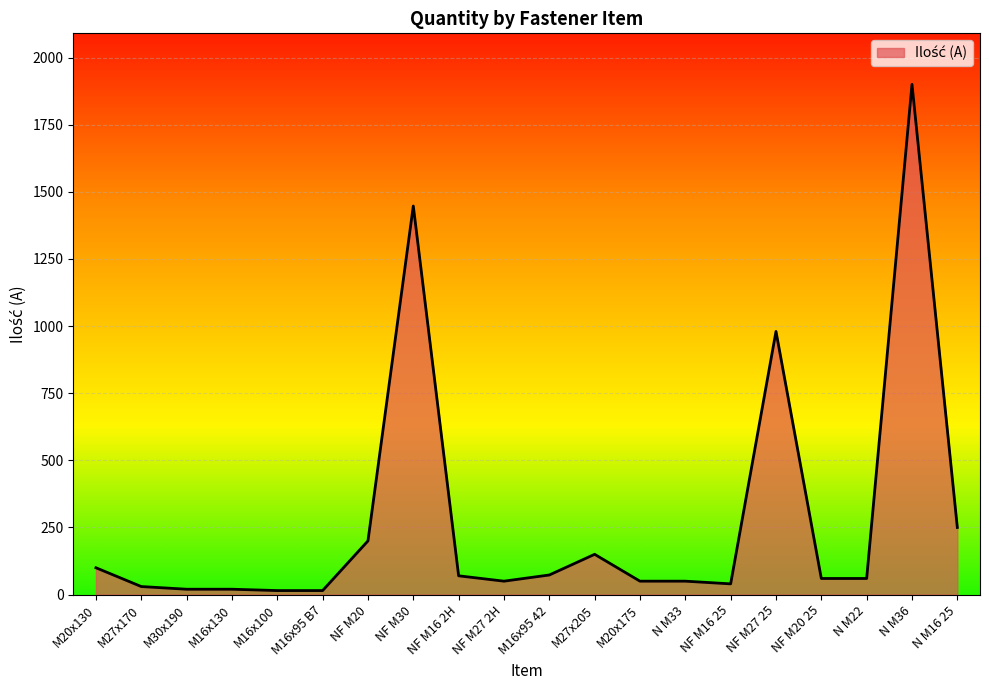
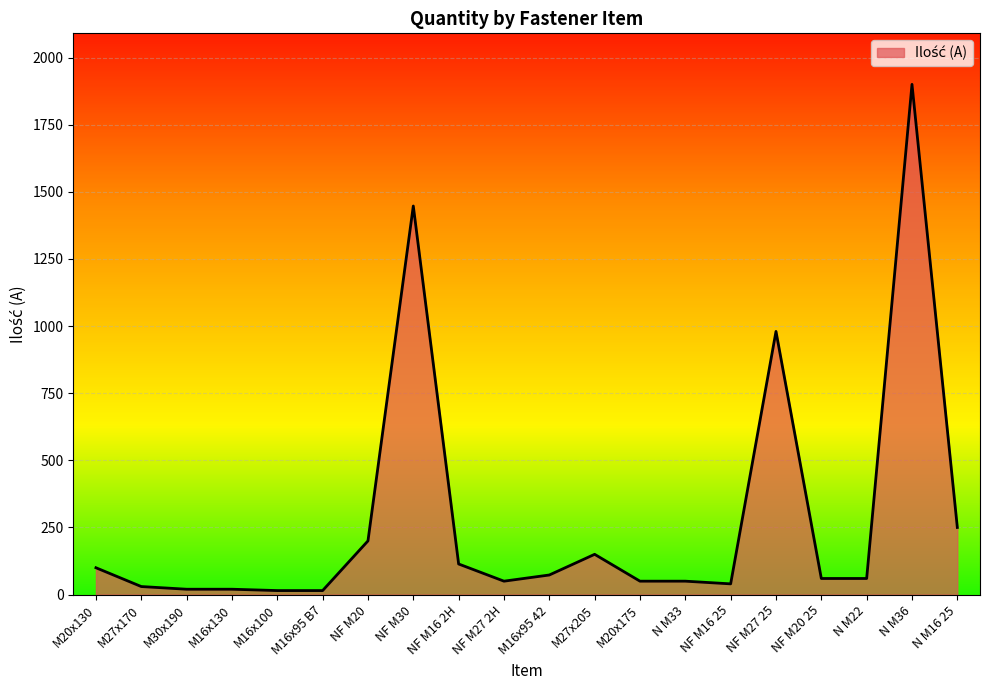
NF M16 2H: 70 -> 110
